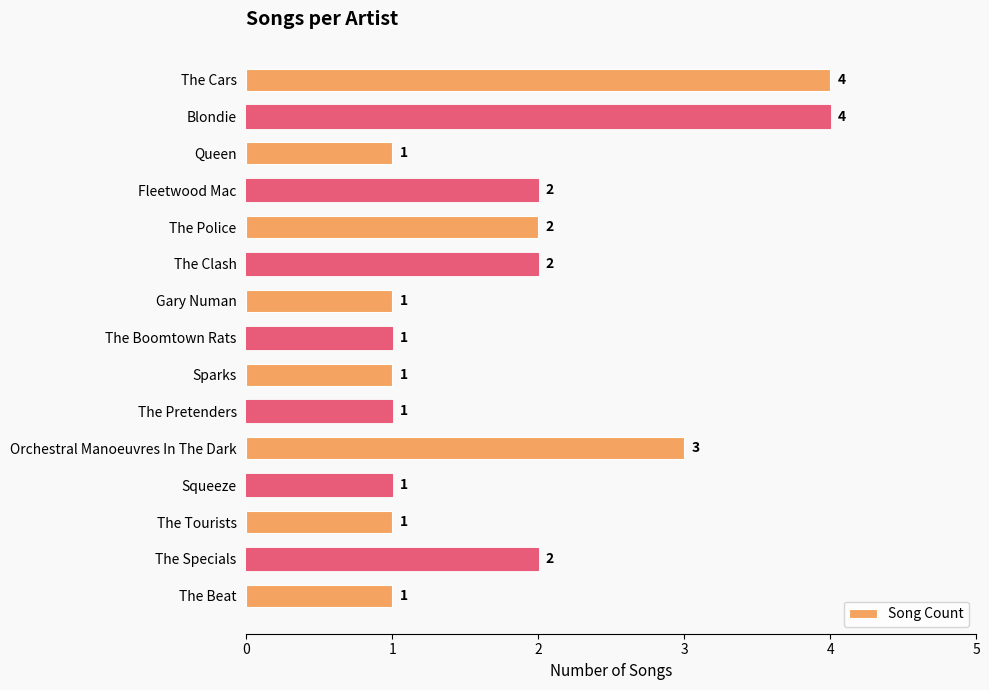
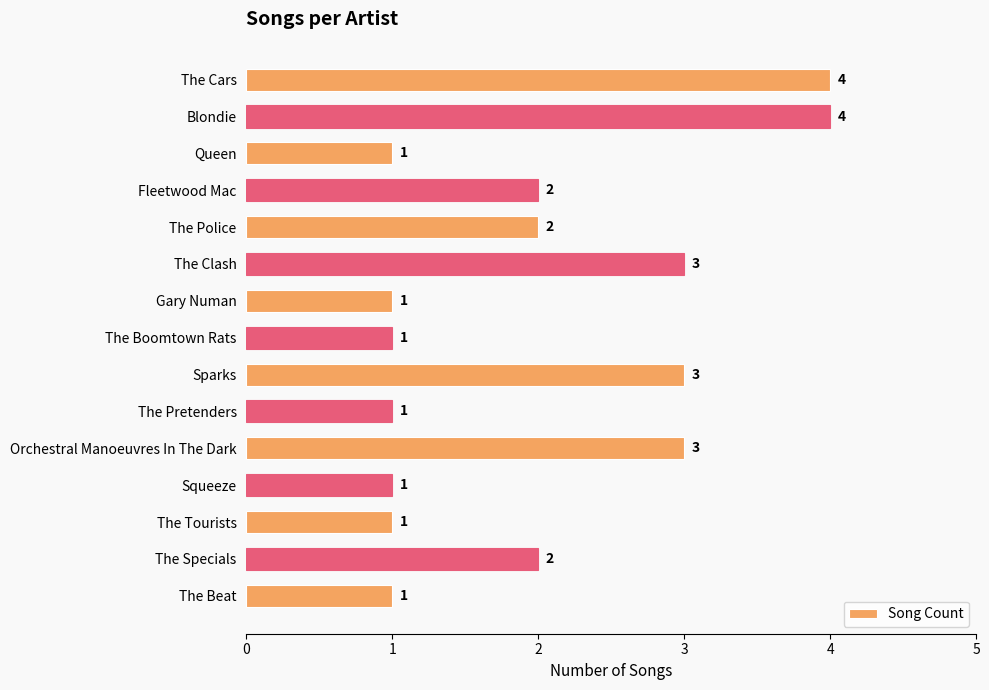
The Clash: 2 -> 3
Sparks: 1 -> 3
